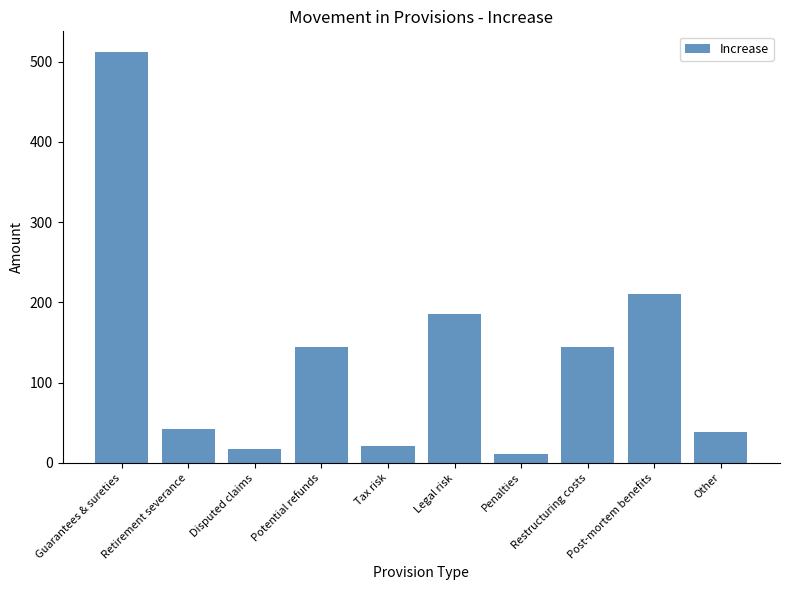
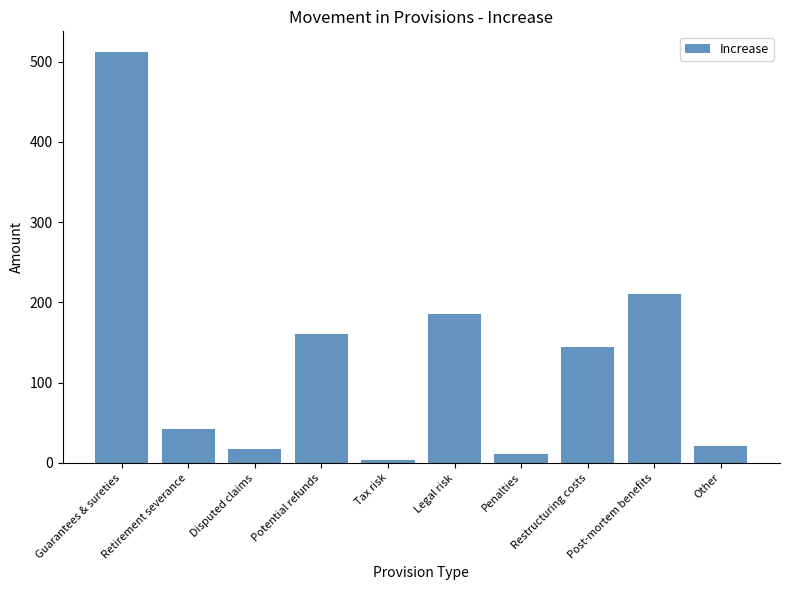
Potential refunds: 140 -> 160
Tax risk: 20 -> 0
Other: 40 -> 20
